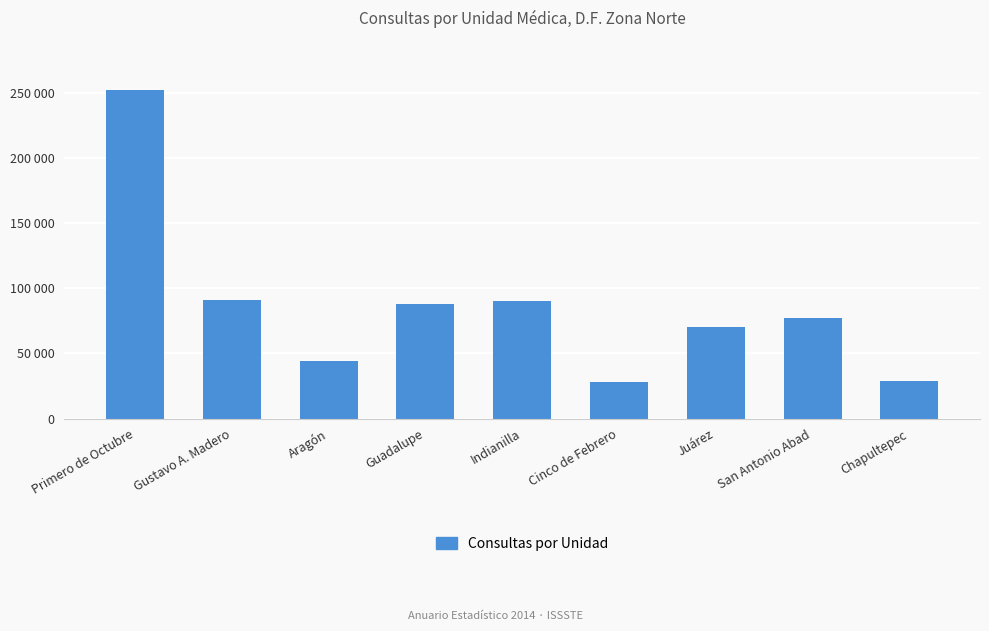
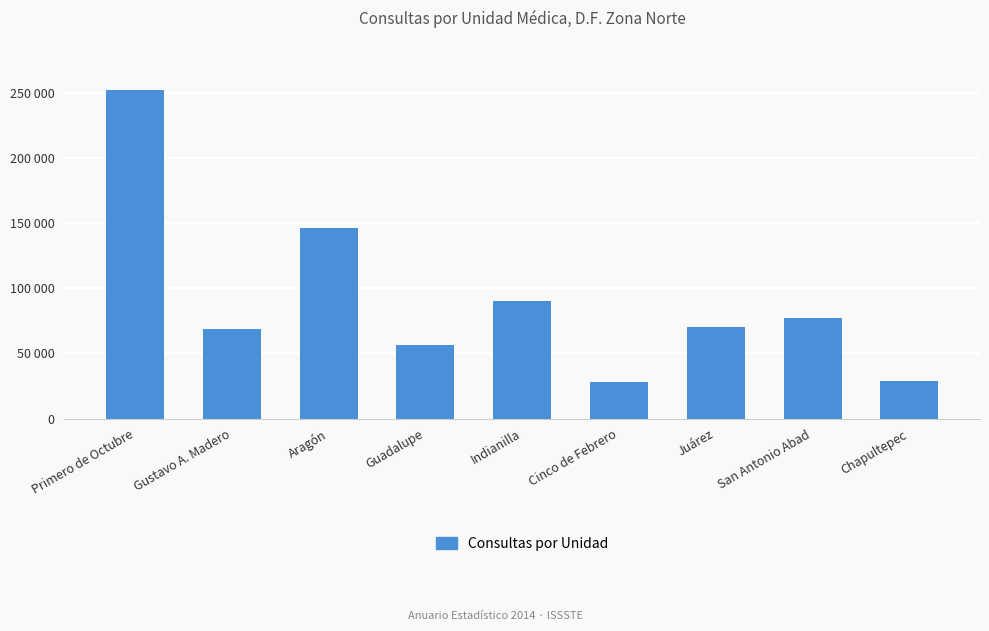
Gustavo A. Madero: 91000 -> 69000
Aragón: 44000 -> 146000
Guadalupe: 88000 -> 57000
